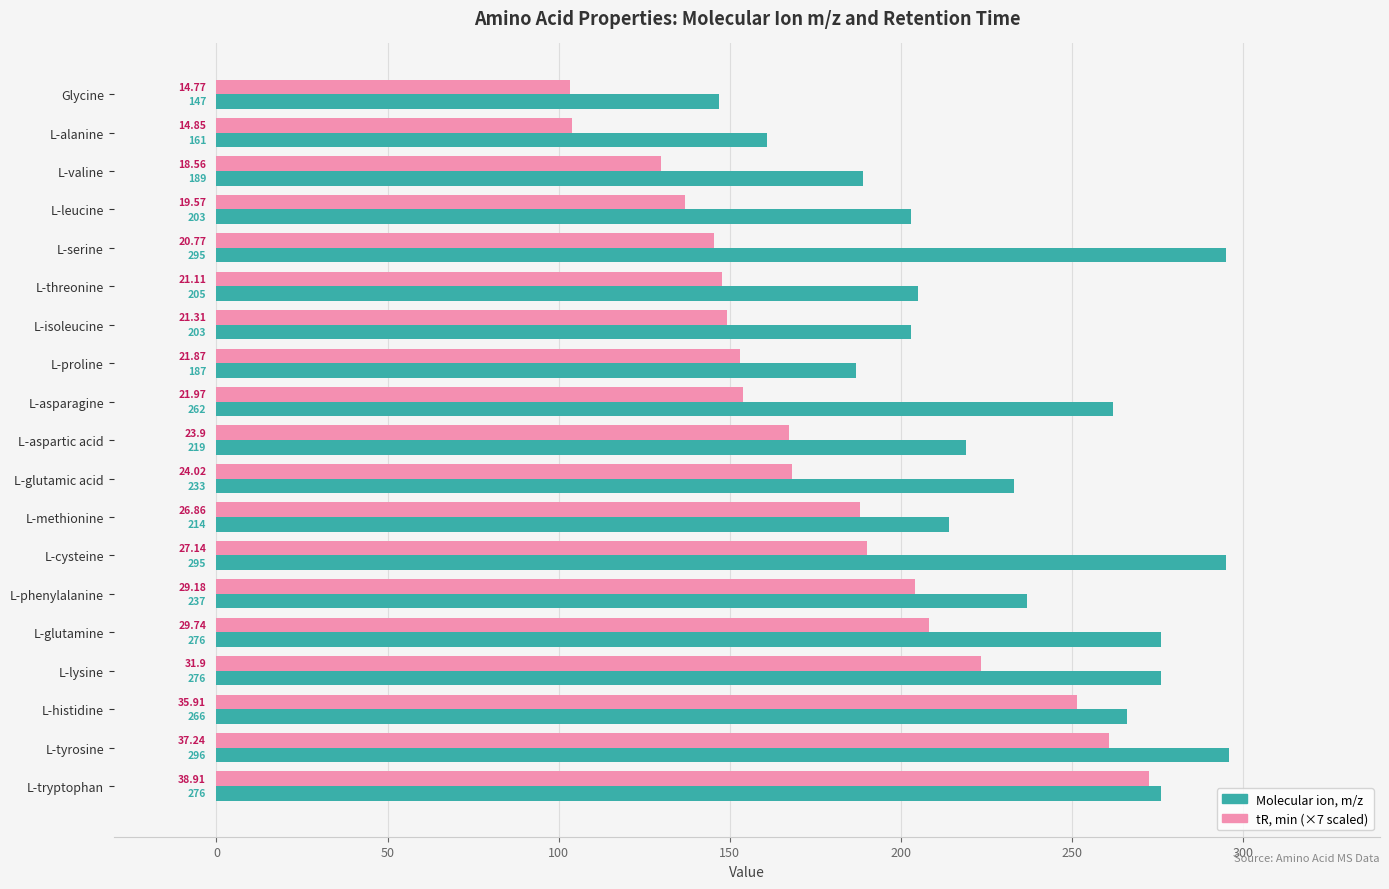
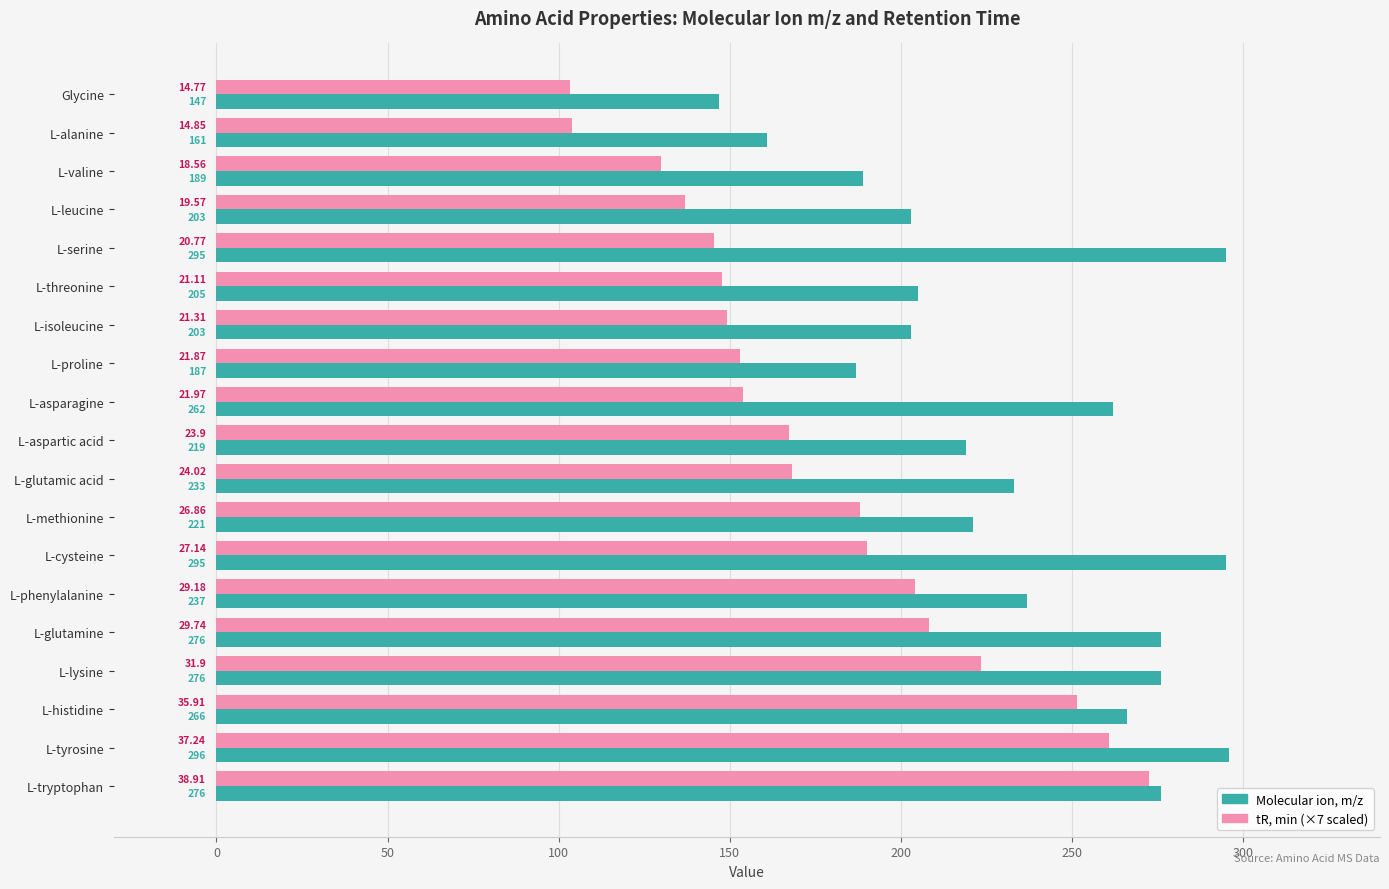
Molecular ion, m/z, L-methionine: 214 -> 221
